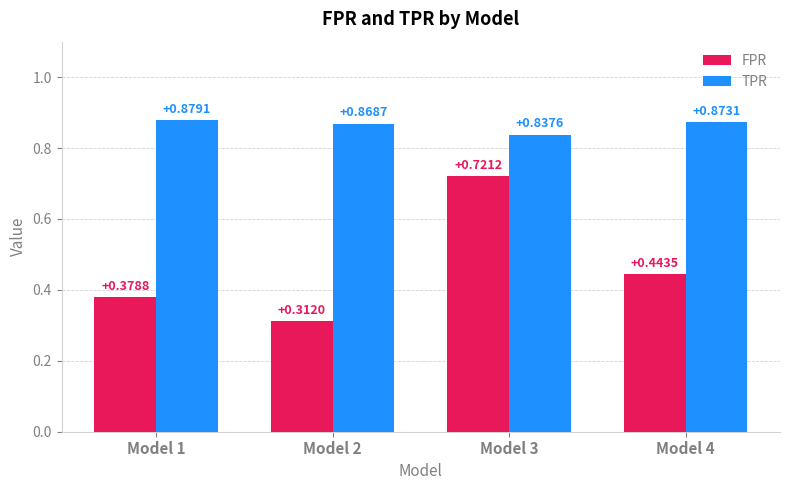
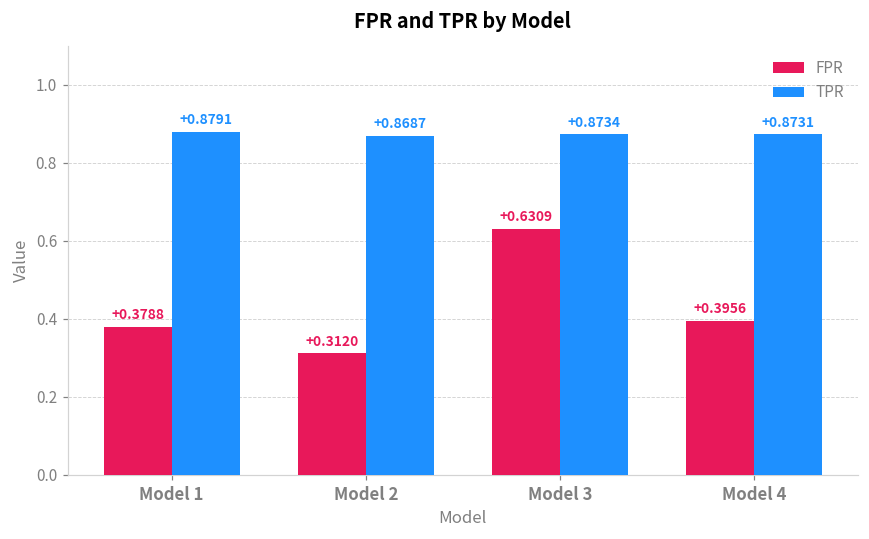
FPR, Model 3: +0.7212 -> +0.6309
TPR, Model 3: +0.8376 -> +0.8734
FPR, Model 4: +0.4435 -> +0.3956
